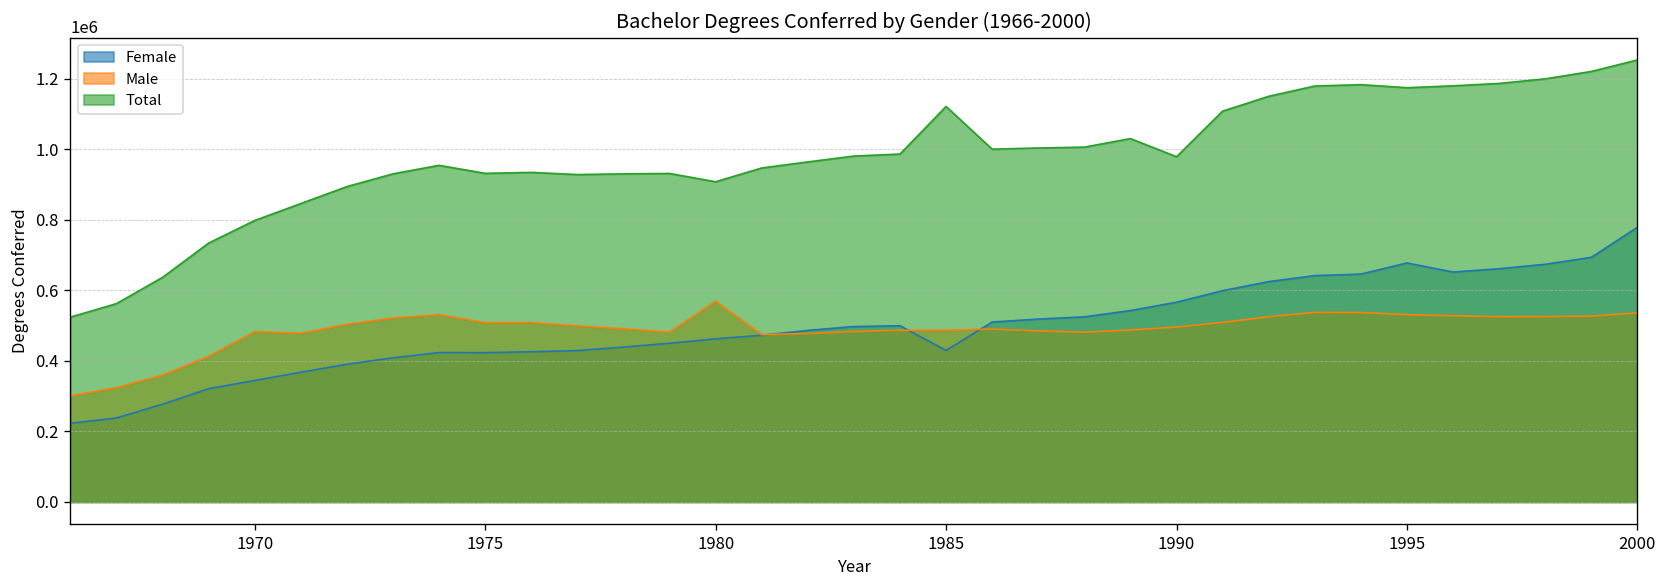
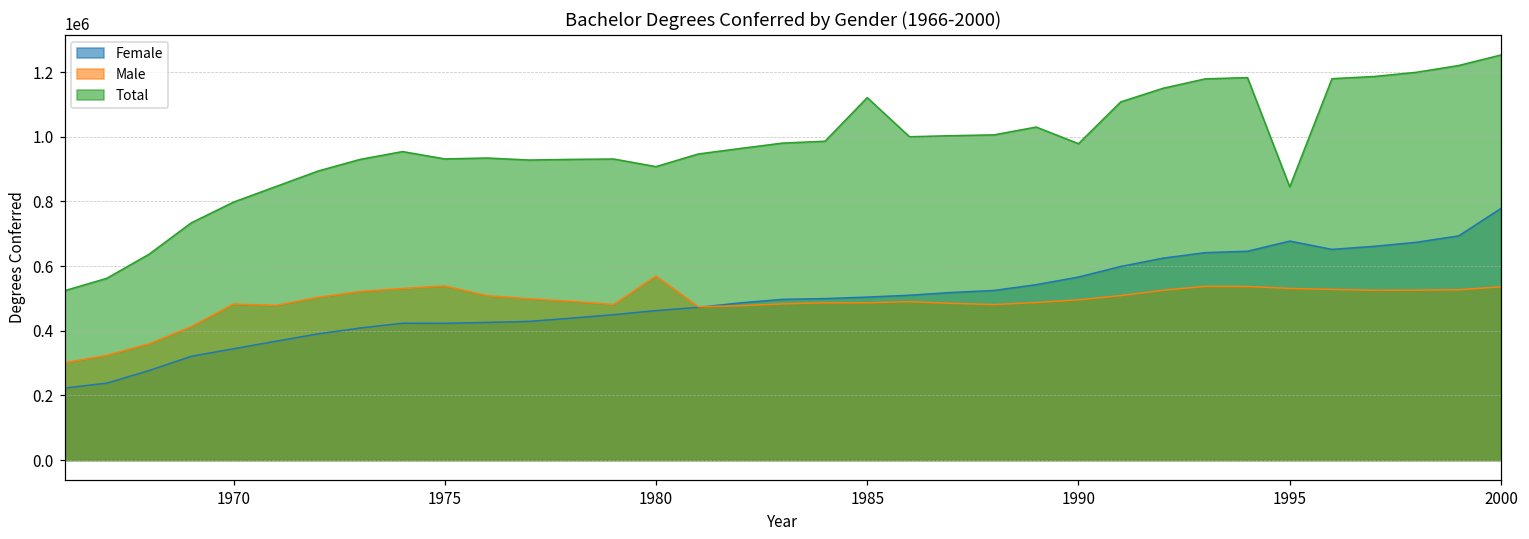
Male, 1975: 510000 -> 540000
Female, 1985: 430000 -> 500000
Total, 1995: 1170000 -> 850000
